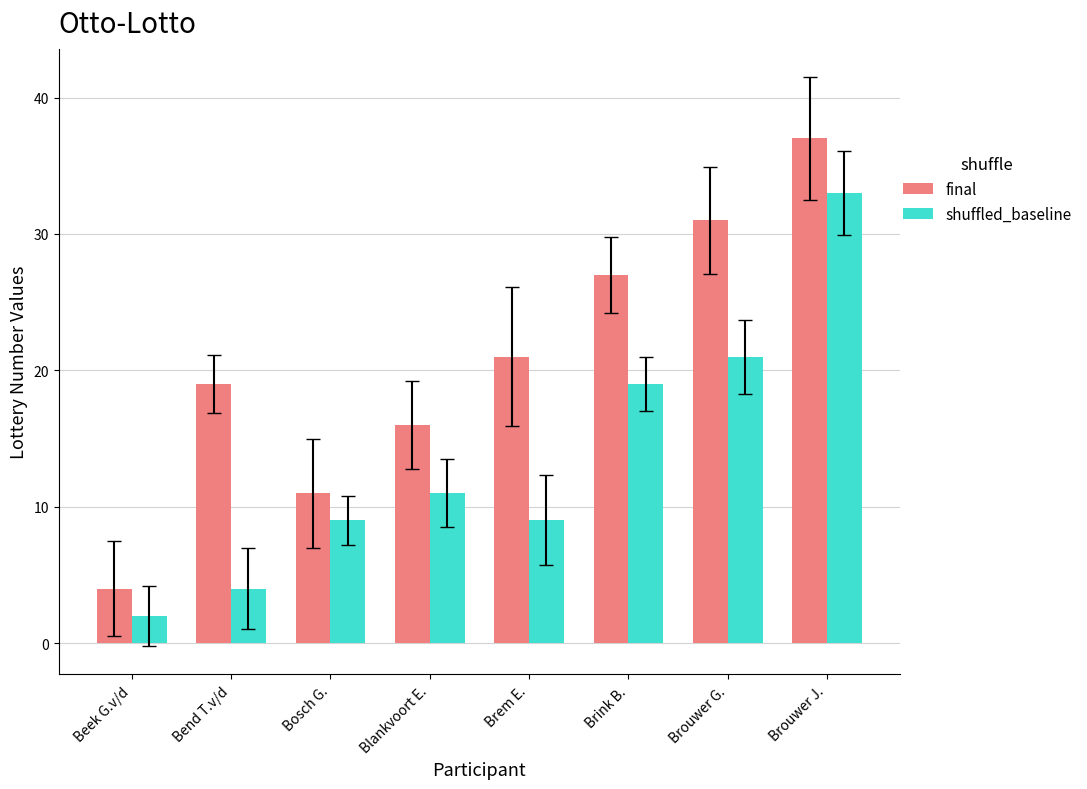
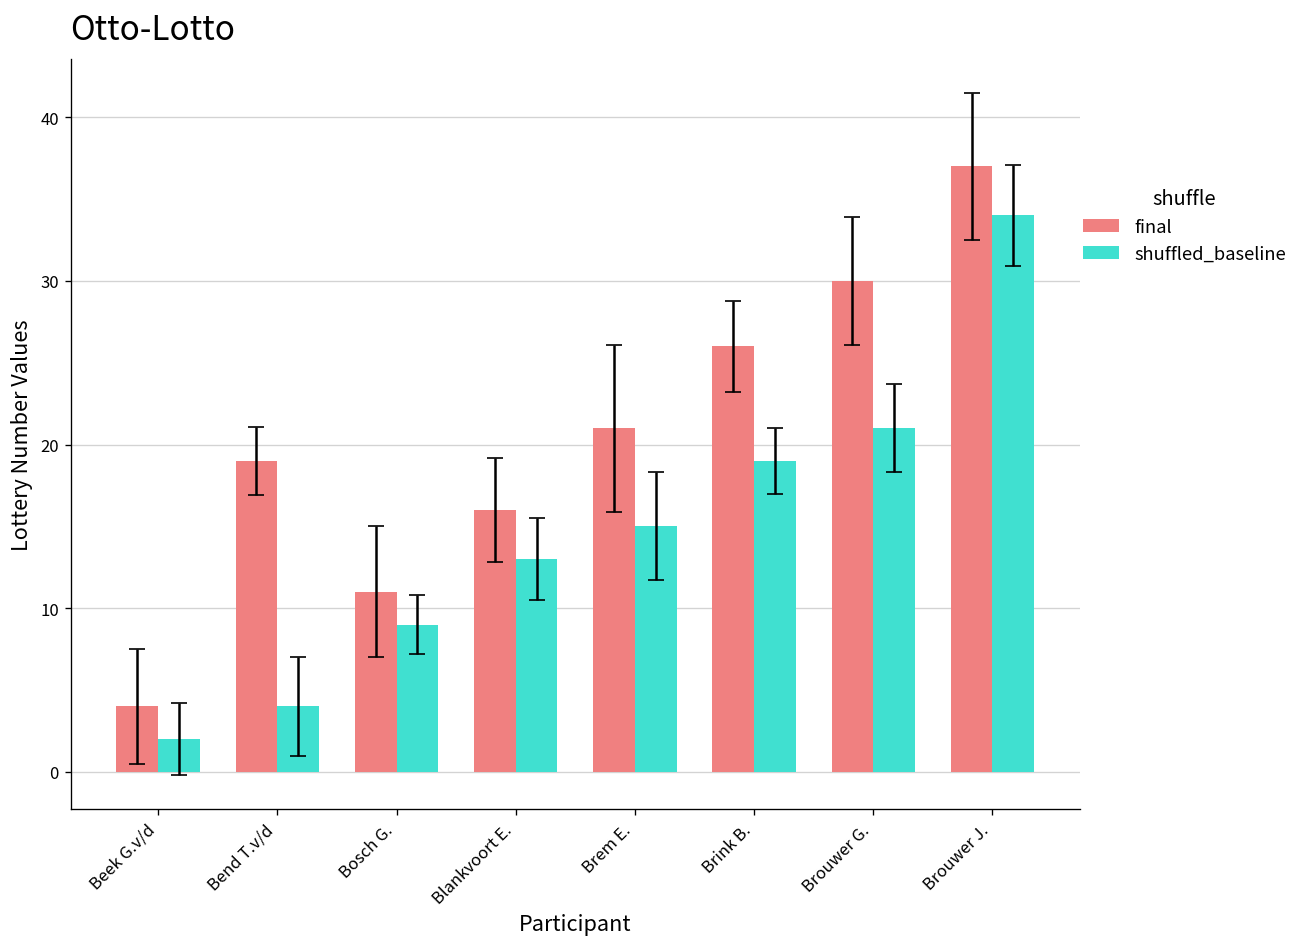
shuffled_baseline, Blankvoort E.: 11 -> 13
shuffled_baseline, Brem E.: 9 -> 15
final, Brink B.: 27 -> 26
final, Brouwer G.: 31 -> 30
shuffled_baseline, Brouwer J.: 33 -> 34
